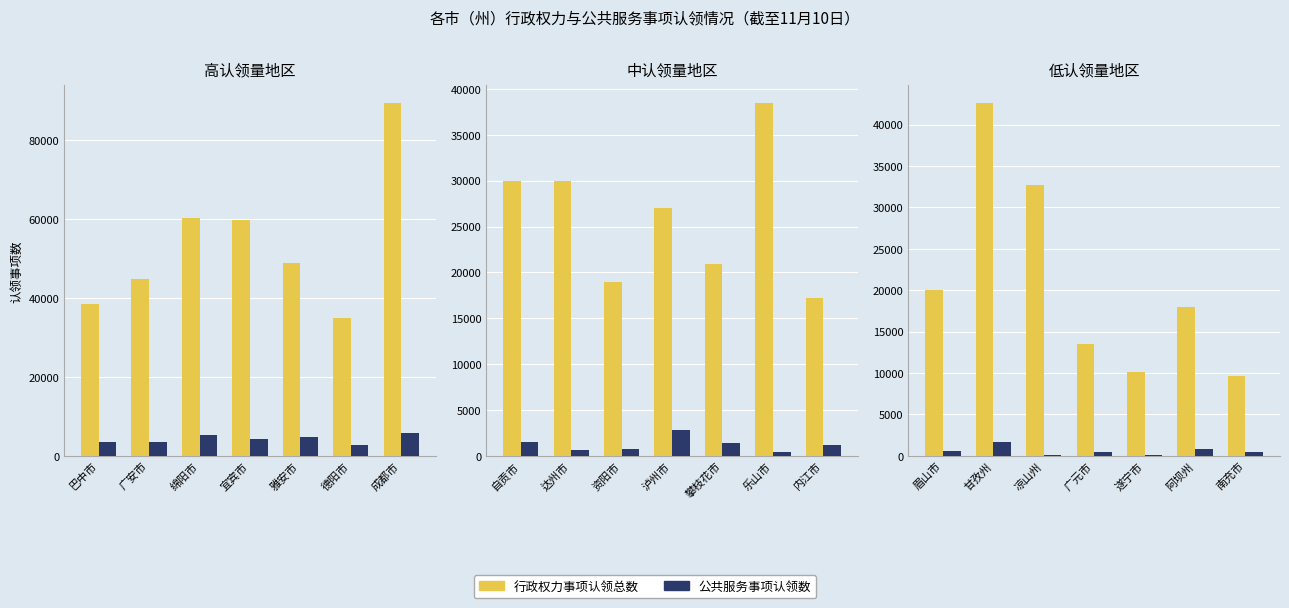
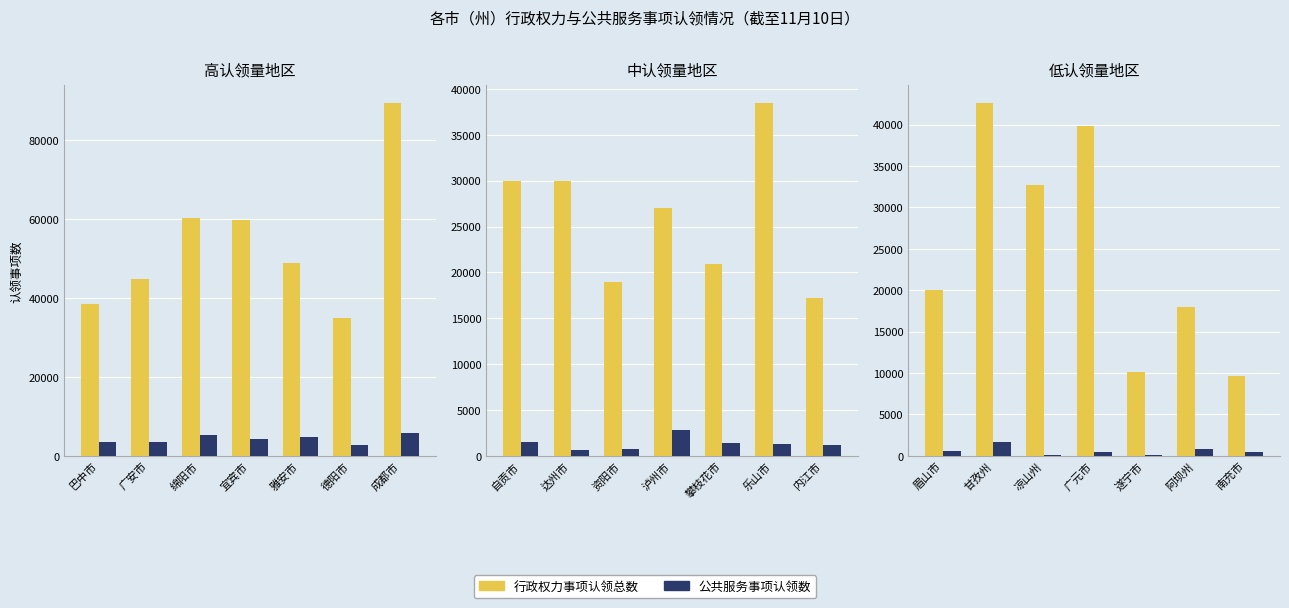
中认领量地区, 公共服务事项认领数, 乐山市: 0 -> 1000
低认领量地区, 行政权力事项认领总数, 广元市: 13000 -> 40000
